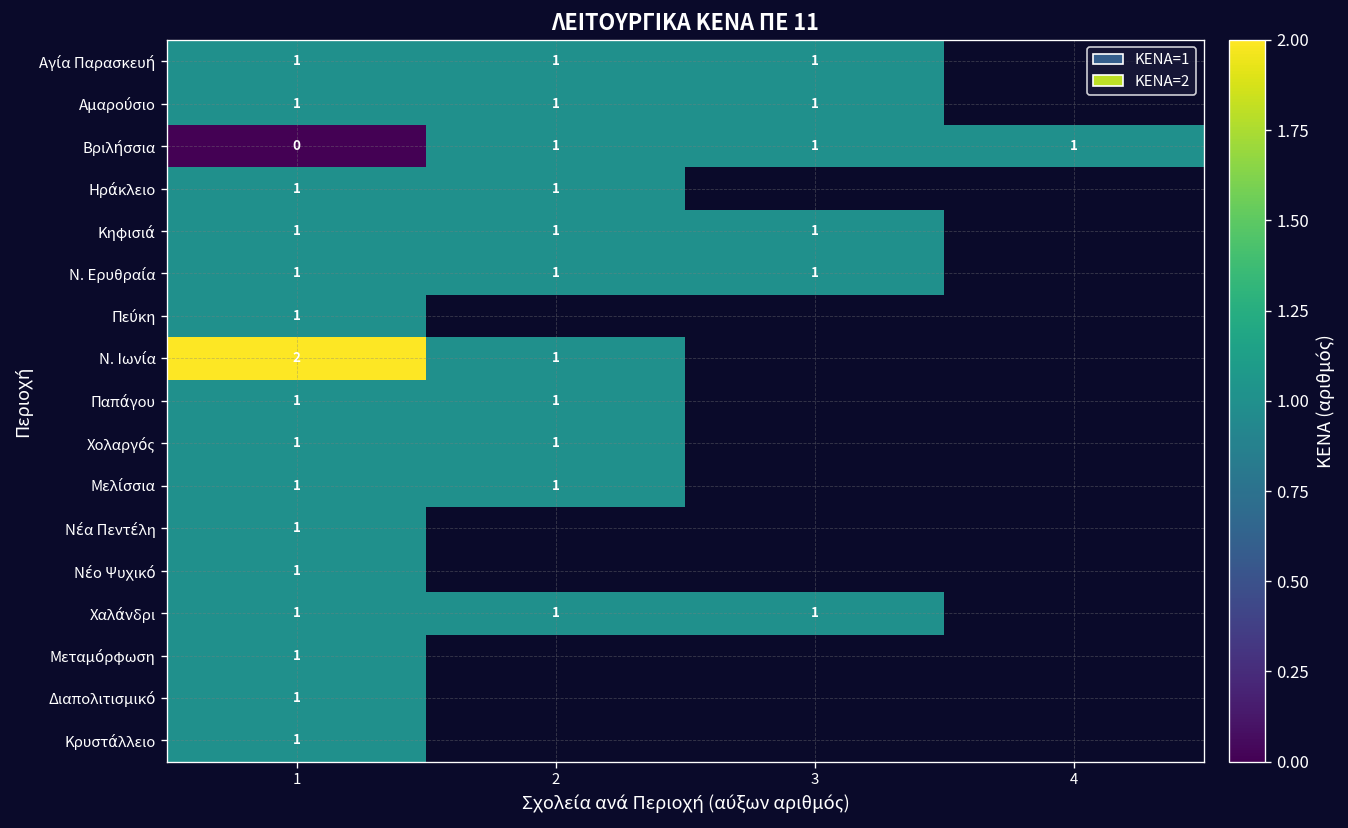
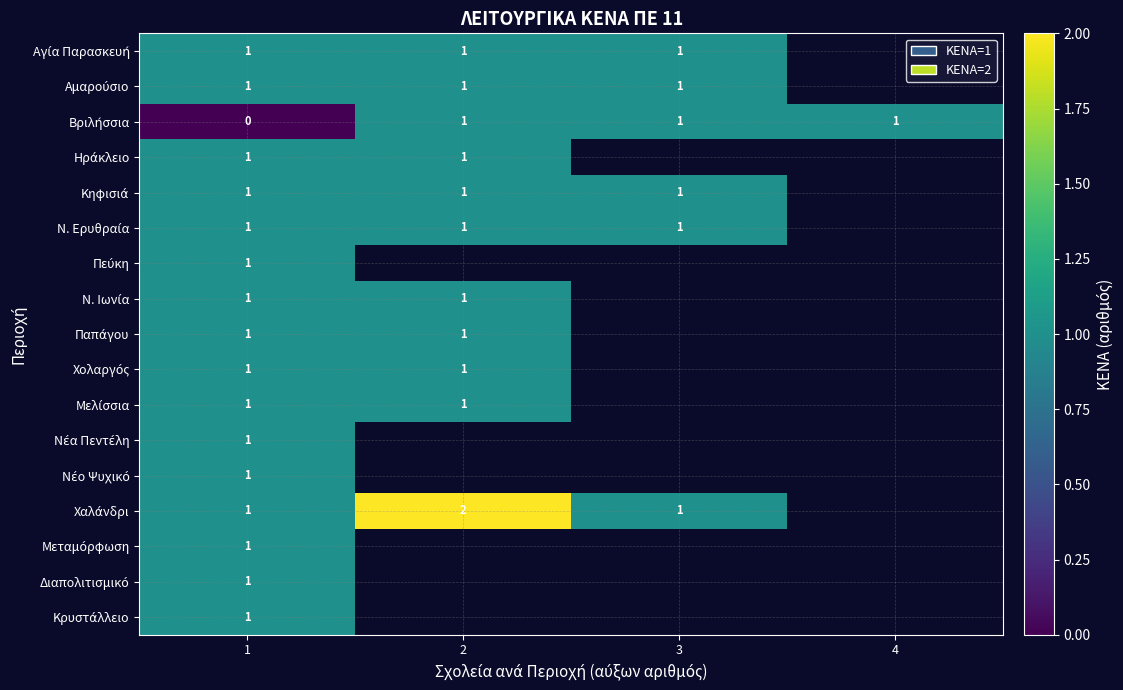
Ν. Ιωνία, 1: 2 -> 1
Χαλάνδρι, 2: 1 -> 2
